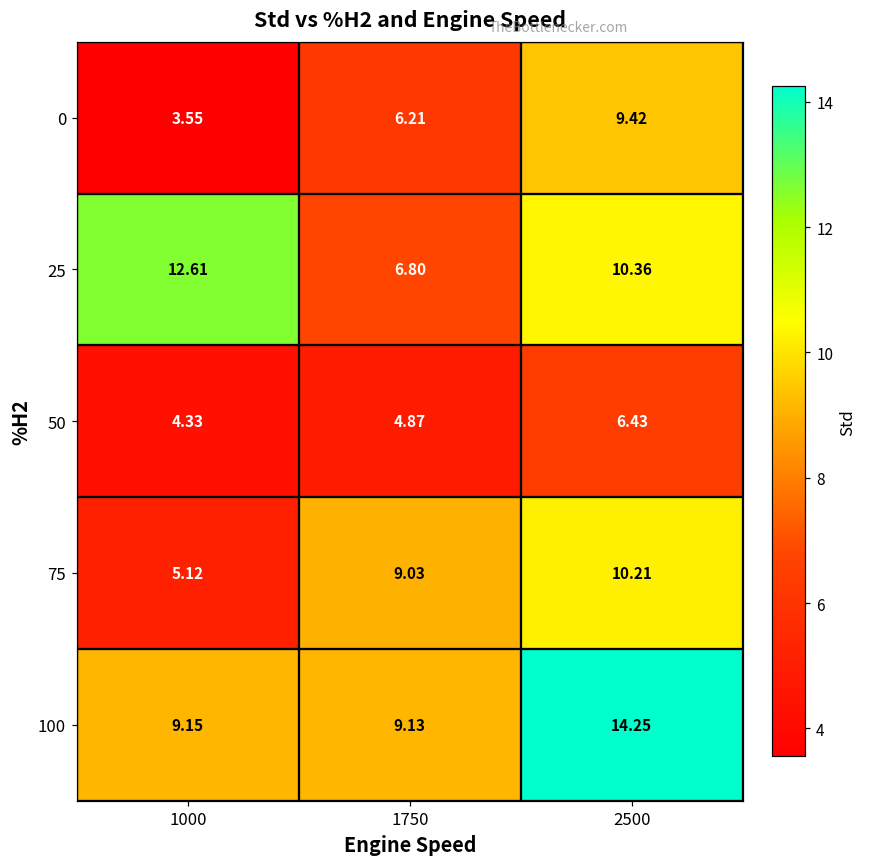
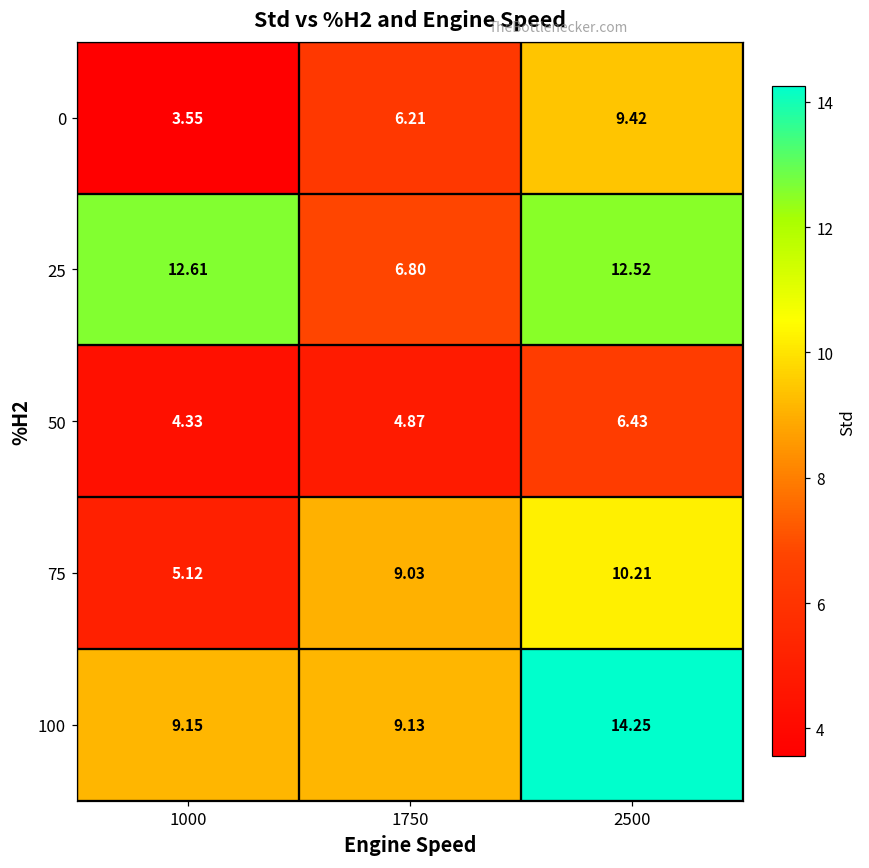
25, 2500: 10.36 -> 12.52
